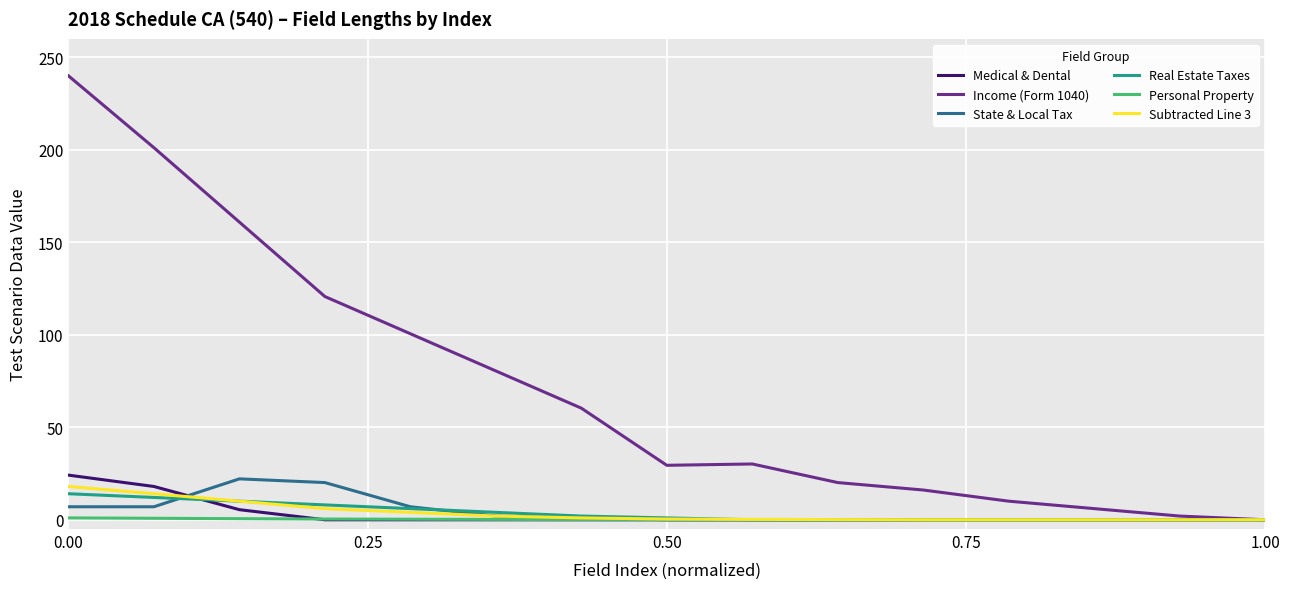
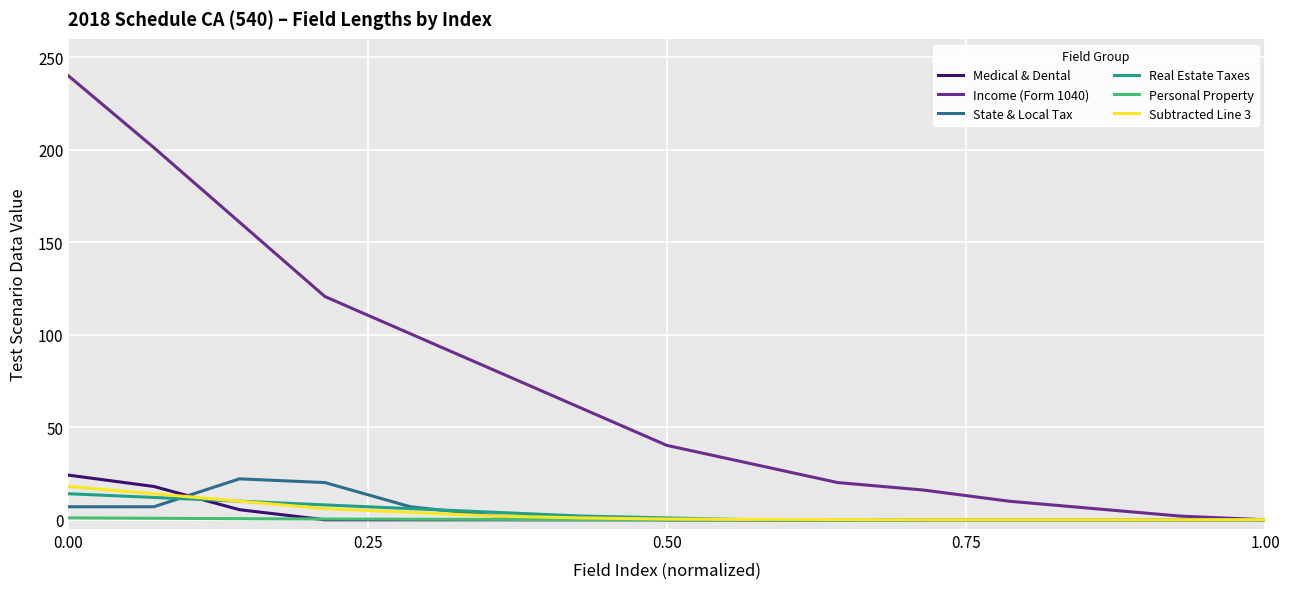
Income (Form 1040), 0.50: 29 -> 40
